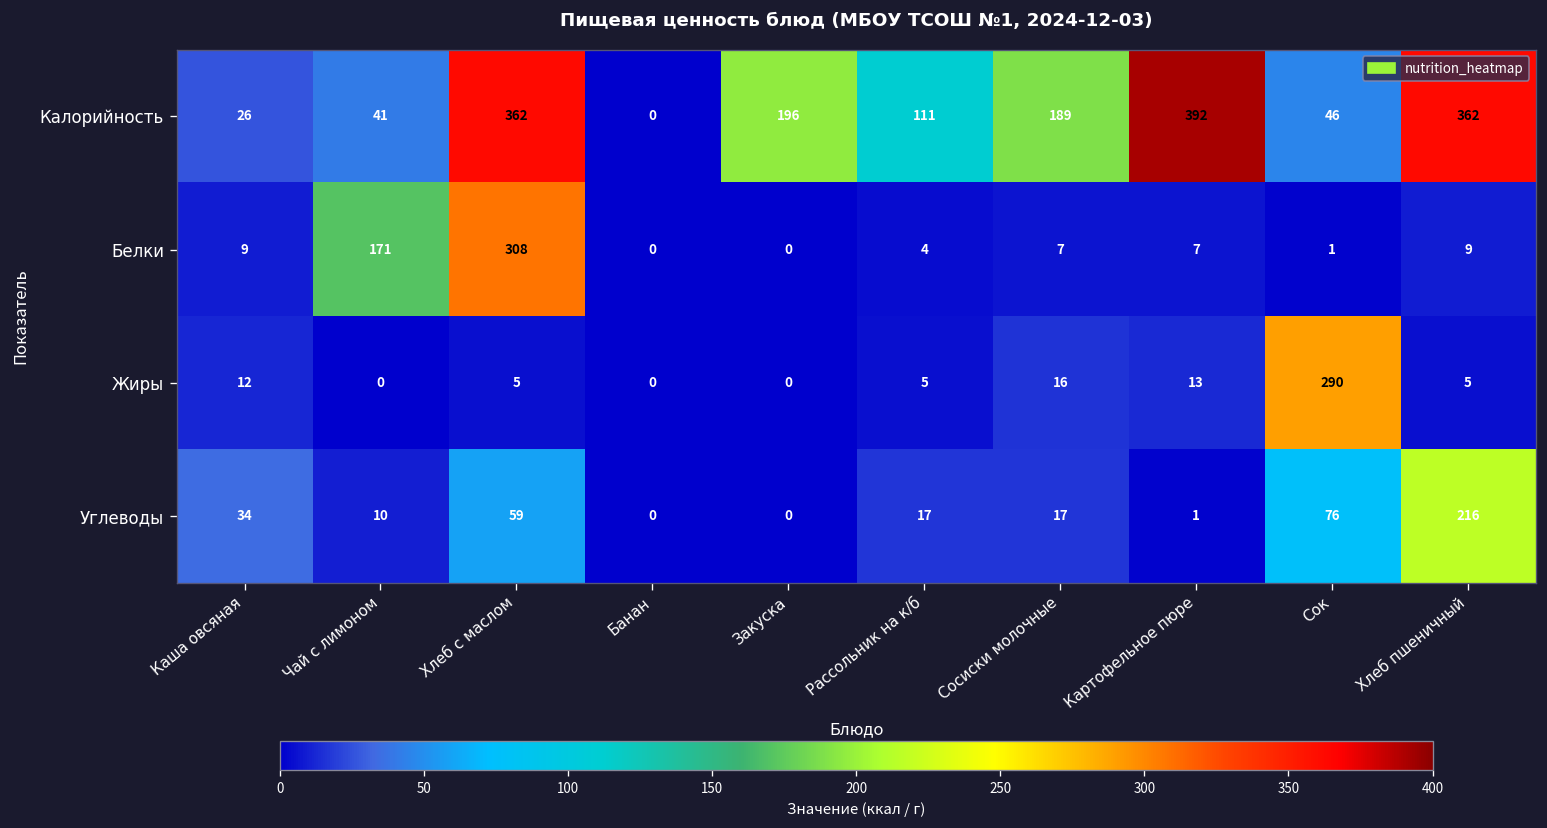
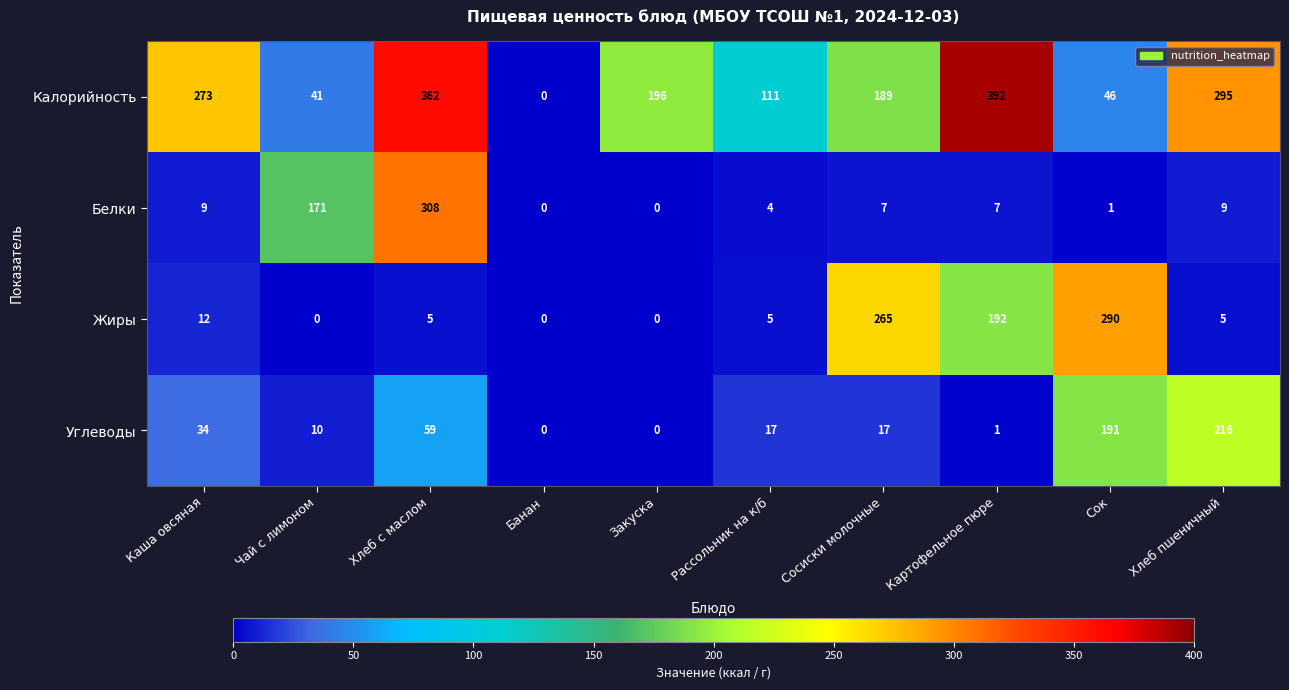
Калорийность, Каша овсяная: 26 -> 273
Калорийность, Хлеб пшеничный: 362 -> 295
Жиры, Сосиски молочные: 16 -> 265
Жиры, Картофельное пюре: 13 -> 192
Углеводы, Сок: 76 -> 191
